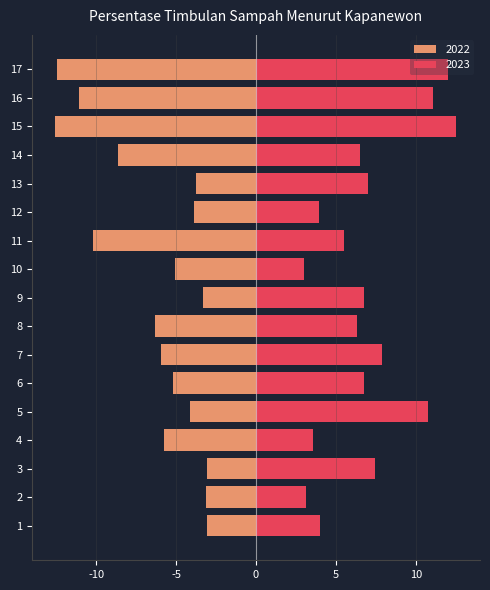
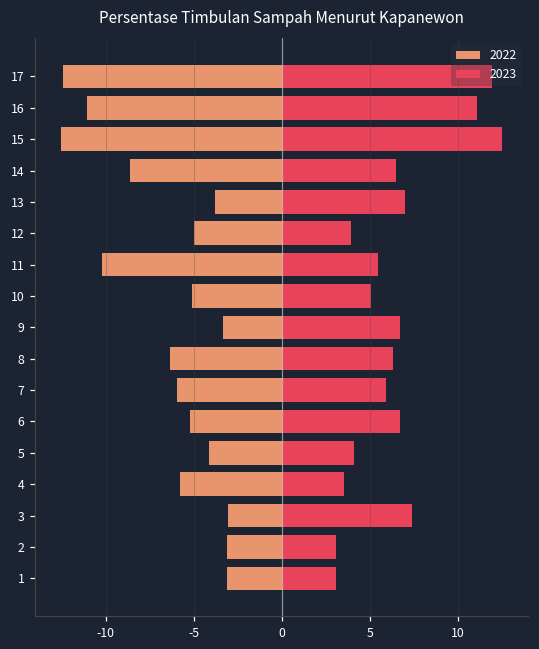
2022, 12: -3.9 -> -5.0
2023, 10: 3.0 -> 5.1
2023, 7: 7.9 -> 5.9
2023, 5: 10.8 -> 4.1
2023, 1: 4.0 -> 3.1
